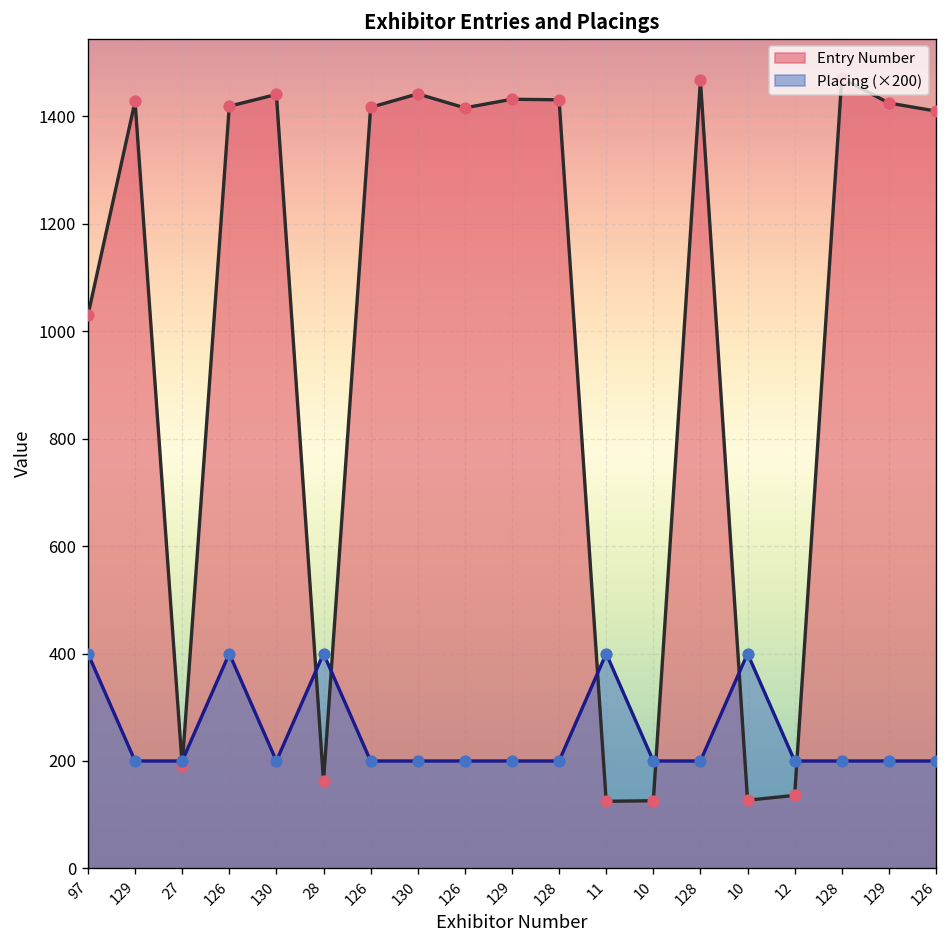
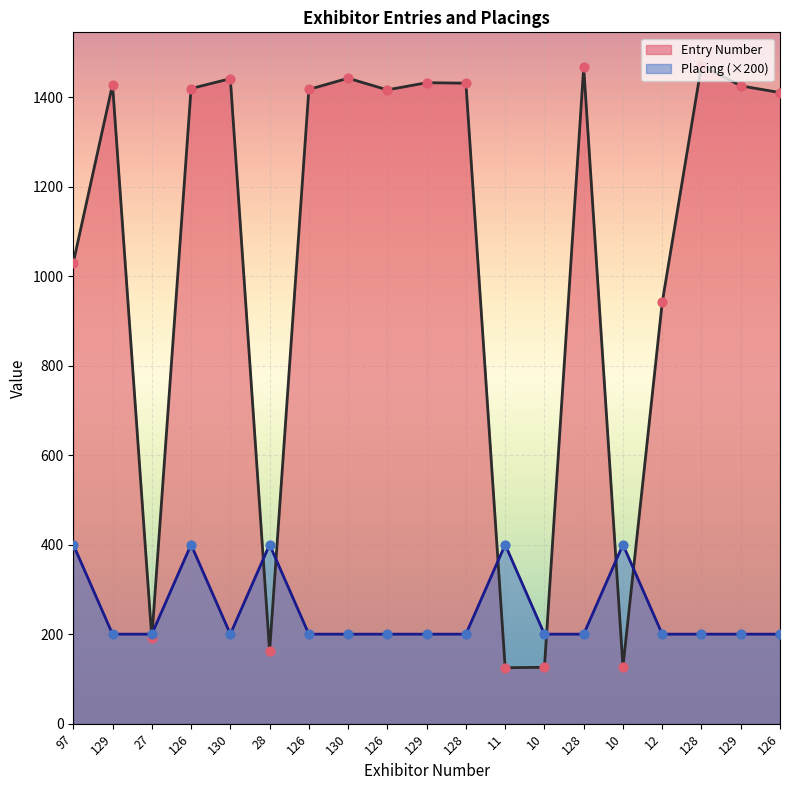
Entry Number, 12: 140 -> 940
